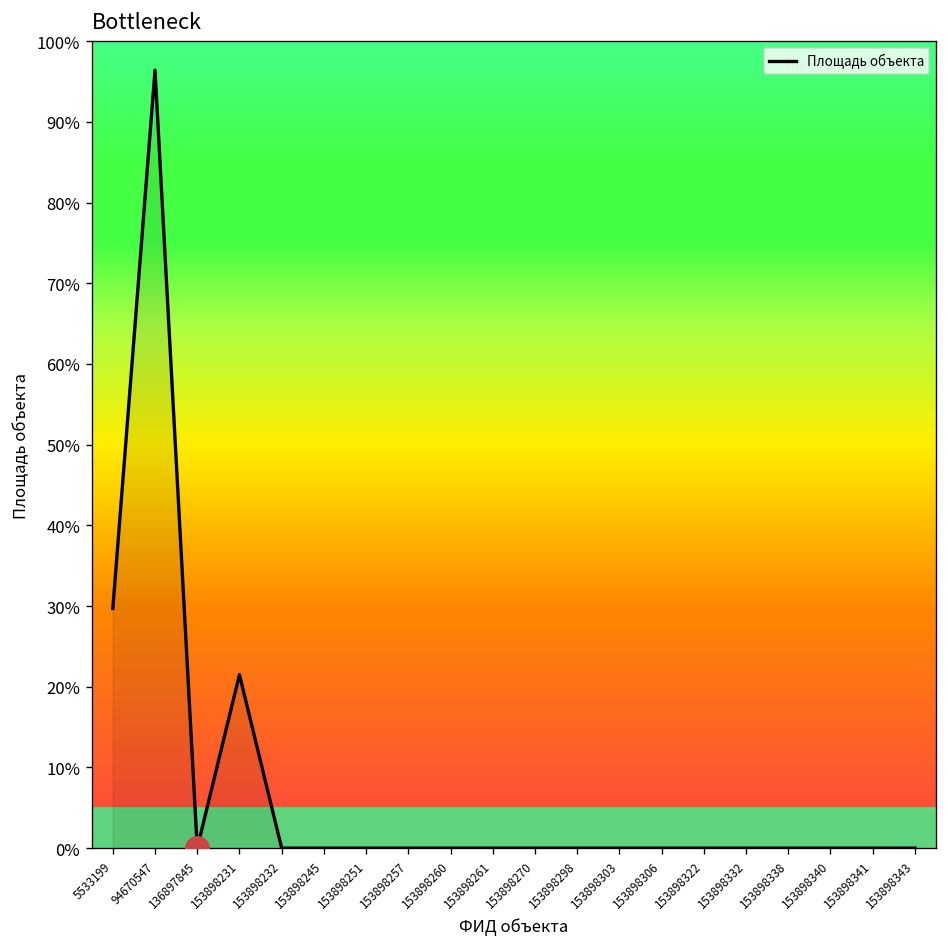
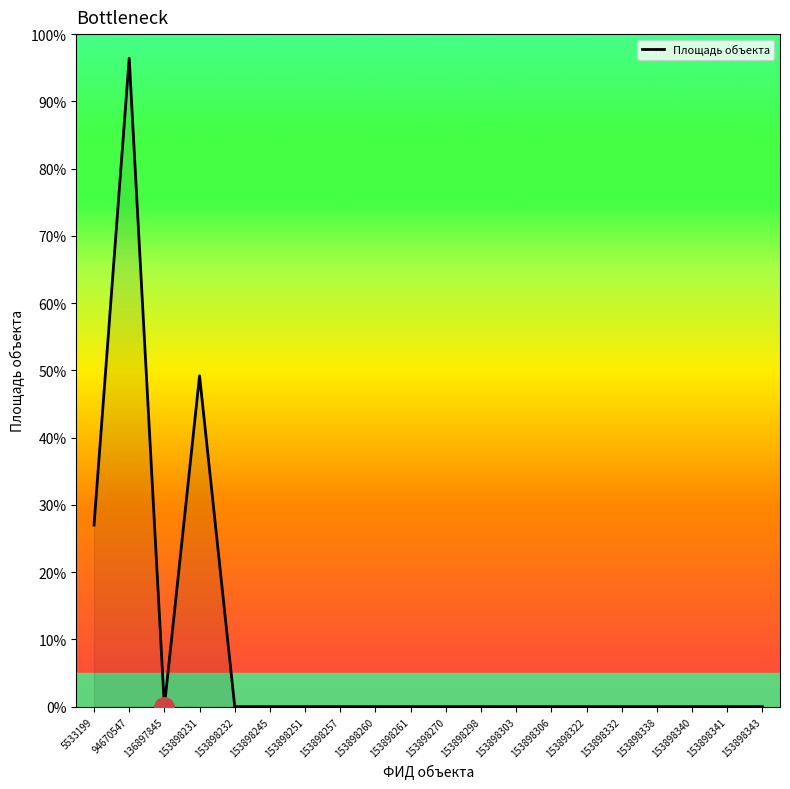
Площадь объекта, 5533199: 30% -> 27%
Площадь объекта, 153898231: 22% -> 49%
